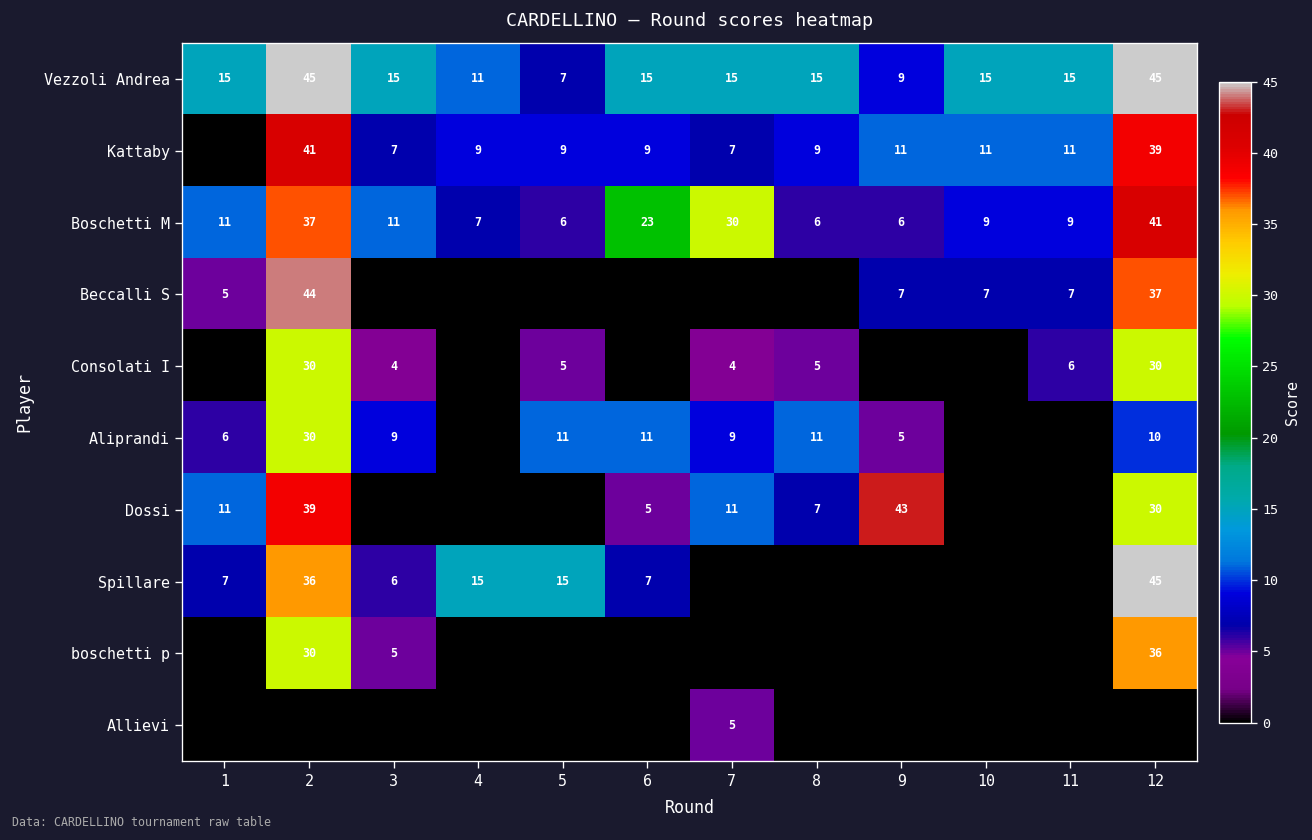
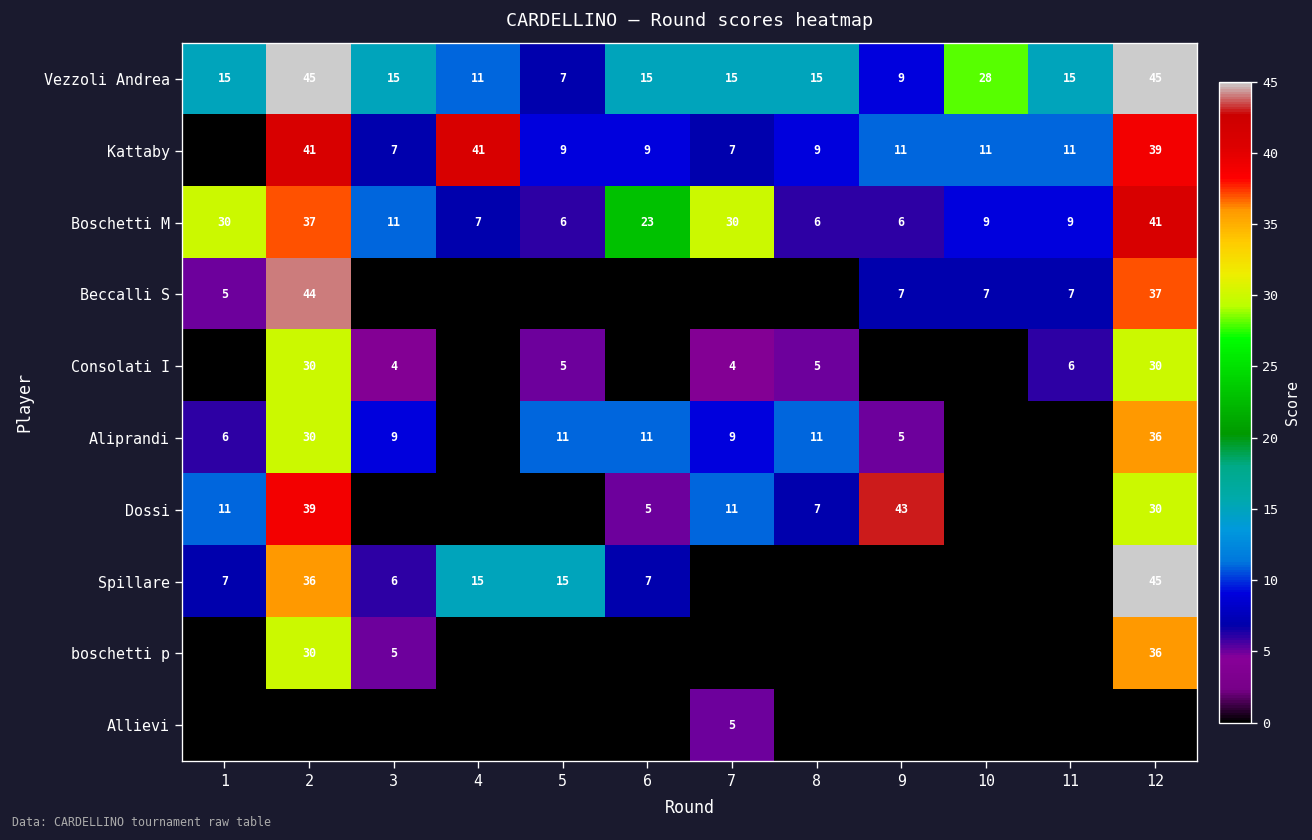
Vezzoli Andrea, 10: 15 -> 28
Kattaby, 4: 9 -> 41
Boschetti M, 1: 11 -> 30
Aliprandi, 12: 10 -> 36
